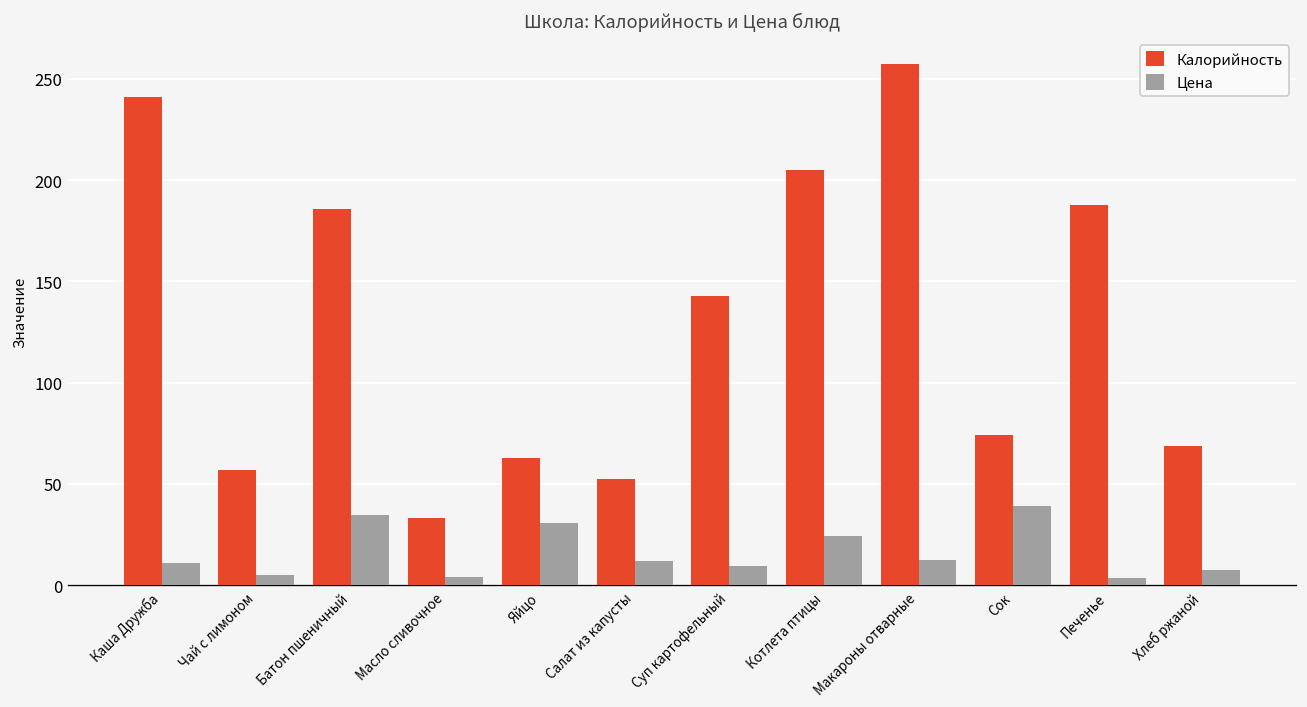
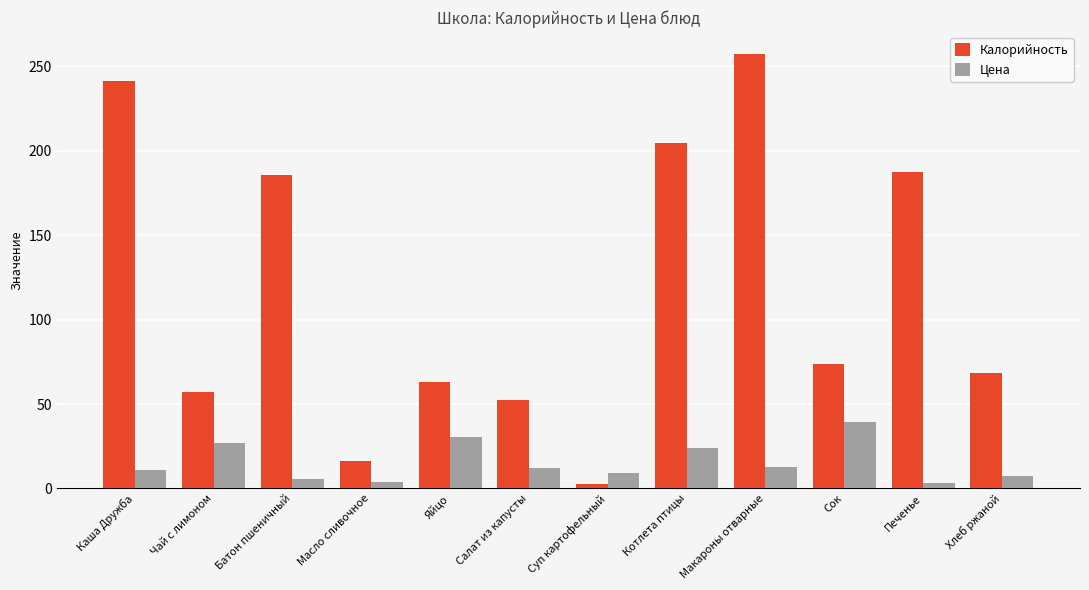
Цена, Чай с лимоном: 5 -> 27
Цена, Батон пшеничный: 35 -> 6
Калорийность, Масло сливочное: 33 -> 16
Калорийность, Суп картофельный: 143 -> 3
